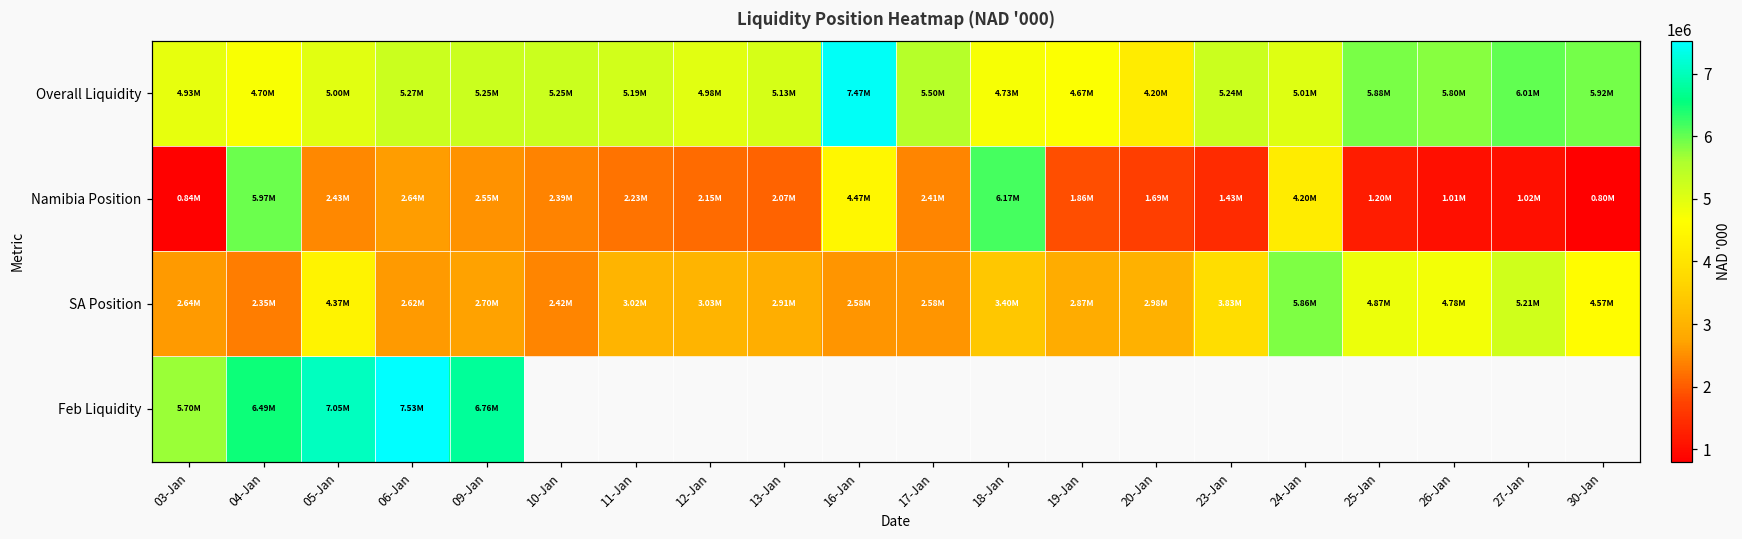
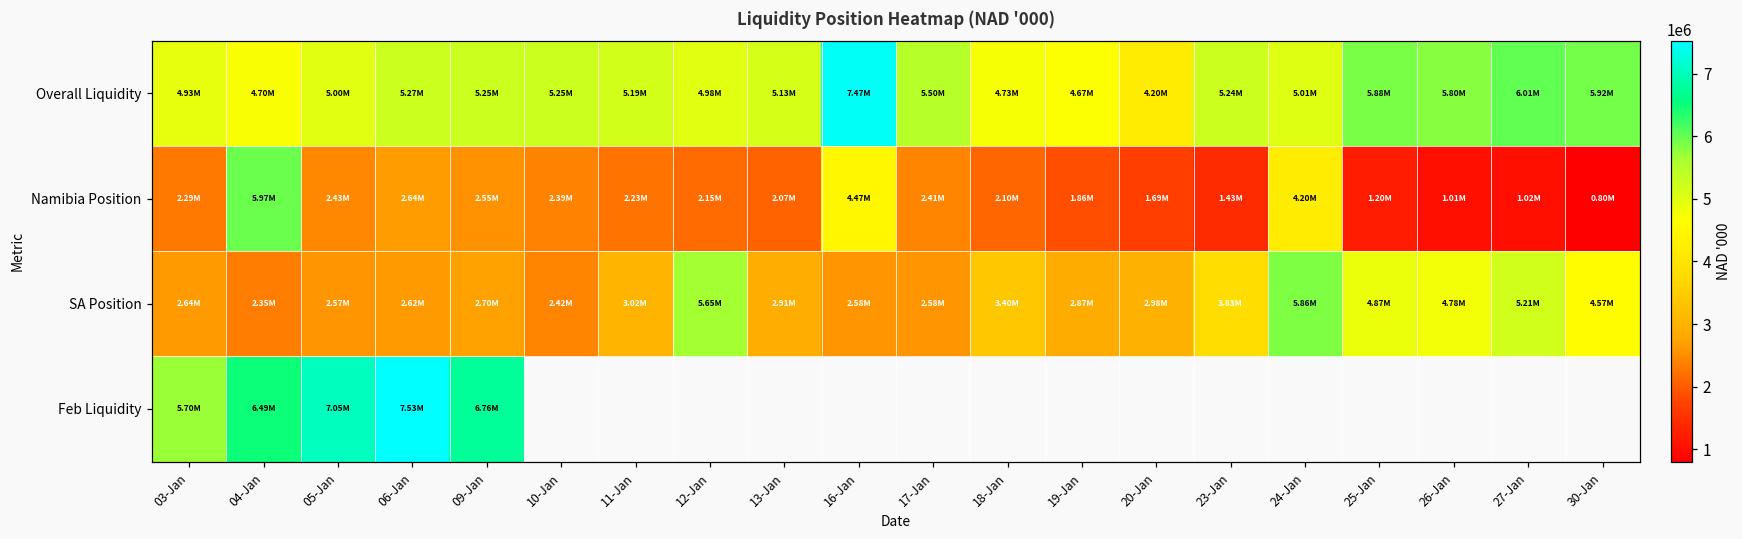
Namibia Position, 03-Jan: 0.84M -> 2.29M
Namibia Position, 18-Jan: 6.17M -> 2.10M
SA Position, 05-Jan: 4.37M -> 2.57M
SA Position, 12-Jan: 3.03M -> 5.65M
